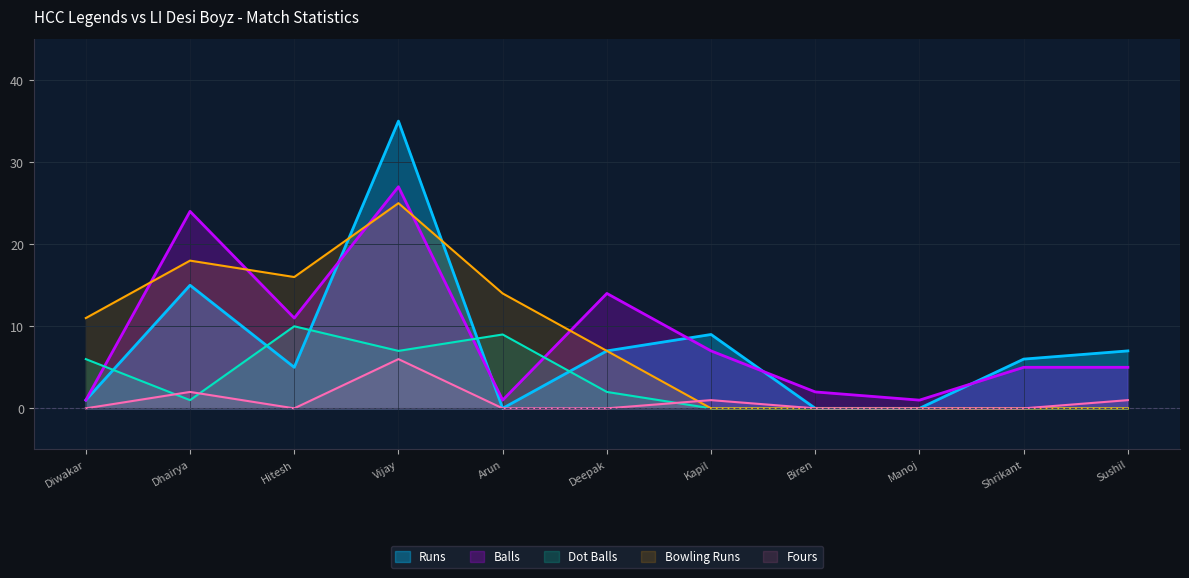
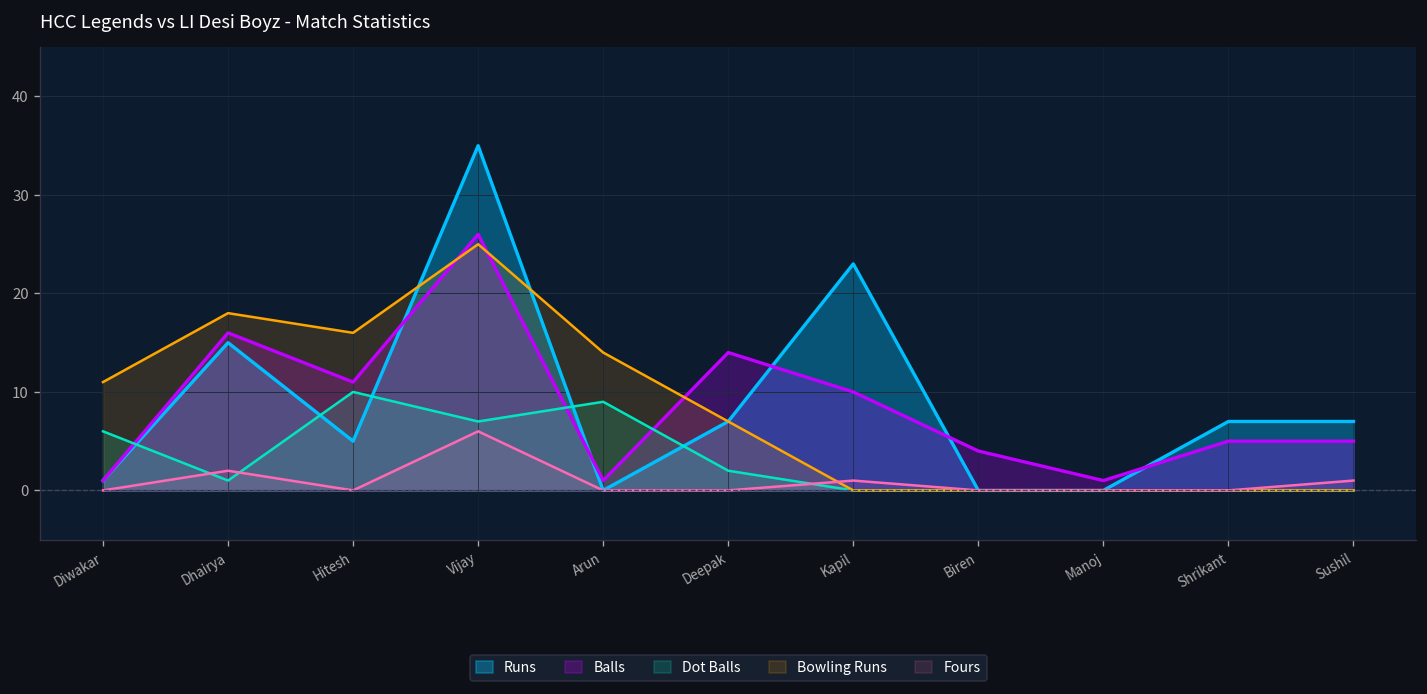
Balls, Dhairya: 24 -> 16
Balls, Vijay: 27 -> 26
Runs, Kapil: 9 -> 23
Balls, Kapil: 7 -> 10
Balls, Biren: 2 -> 4
Runs, Shrikant: 6 -> 7
